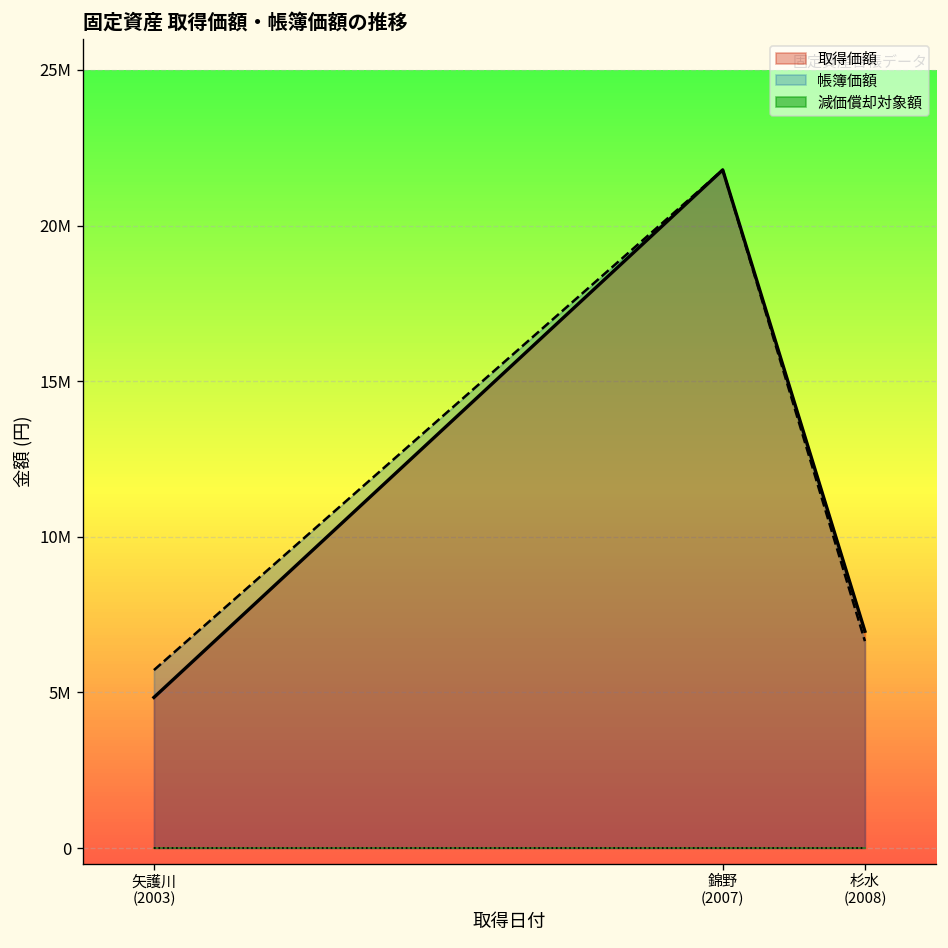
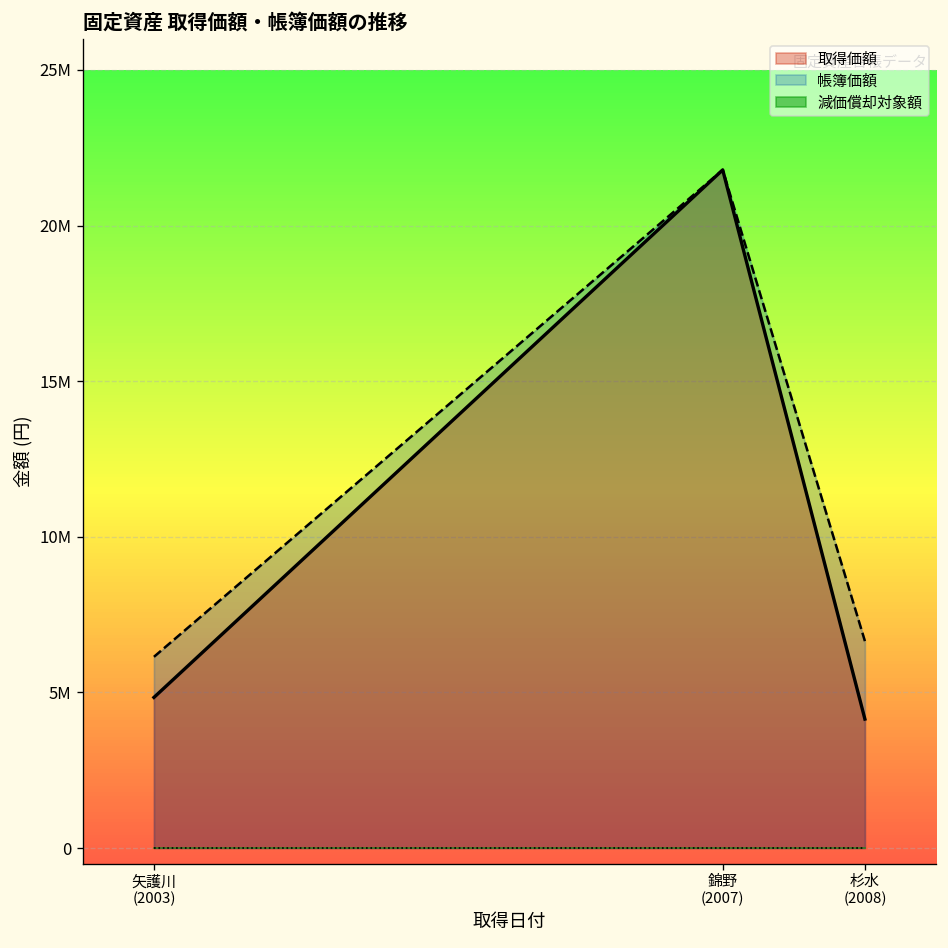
帳簿価額, 矢護川 (2003): 5700000 -> 6100000
取得価額, 杉水 (2008): 7000000 -> 4100000
